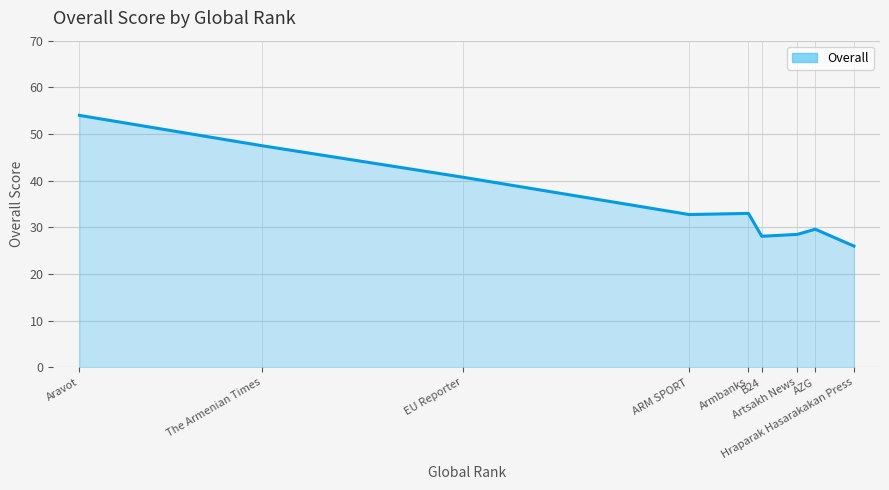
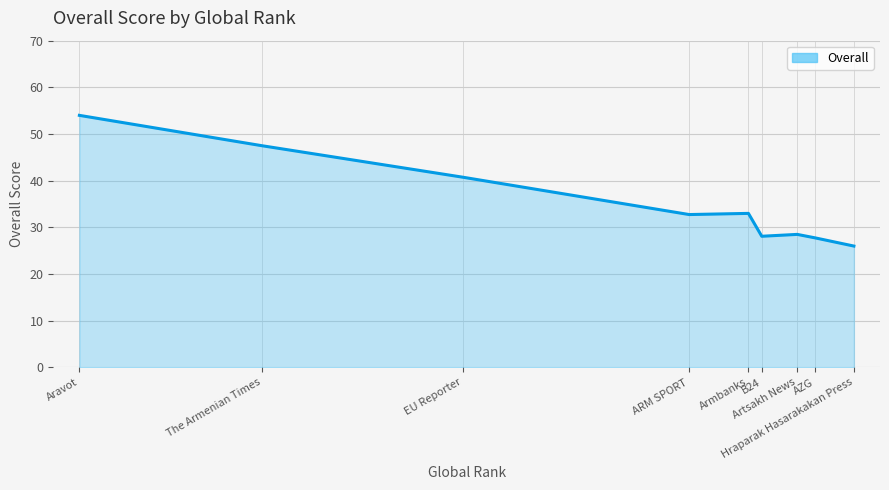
AZG: 30 -> 28
